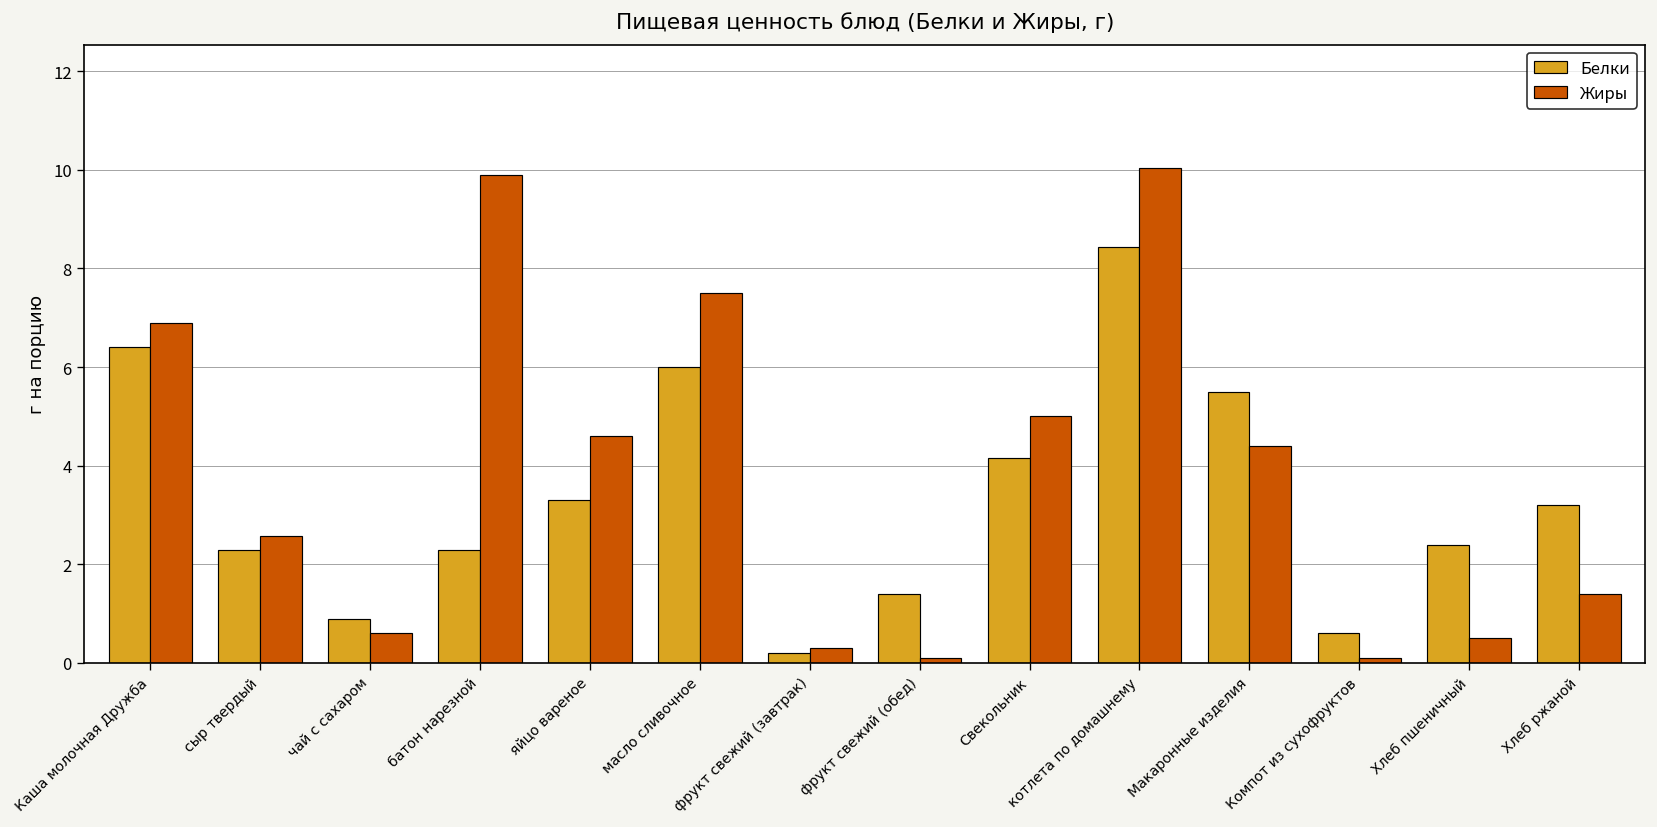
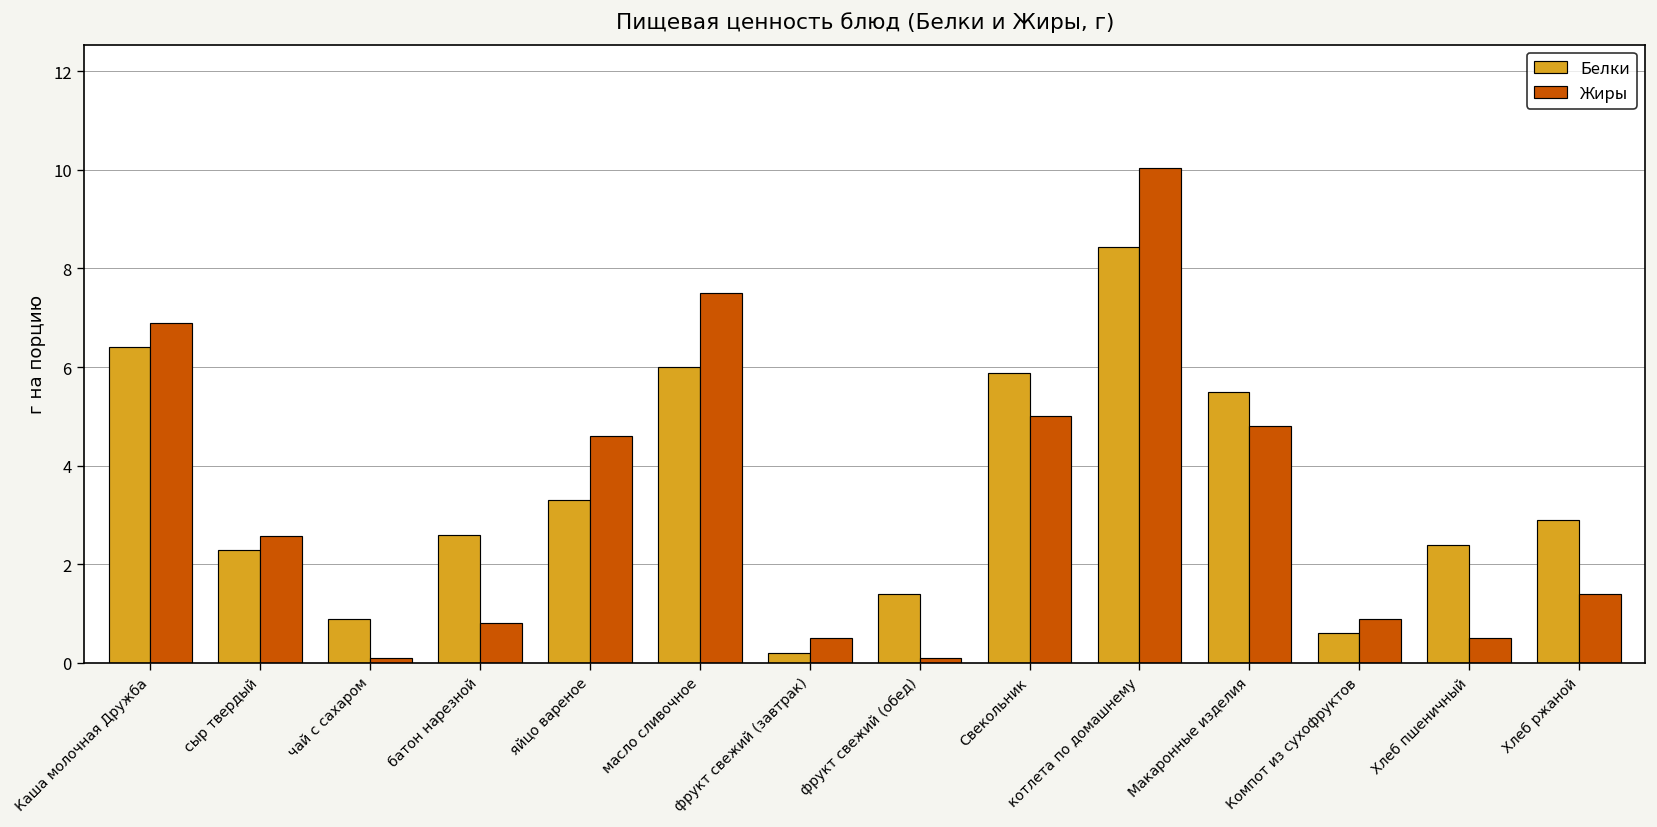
Жиры, чай с сахаром: 0.6 -> 0.1
Белки, батон нарезной: 2.3 -> 2.6
Жиры, батон нарезной: 9.9 -> 0.8
Жиры, фрукт свежий (завтрак): 0.3 -> 0.5
Белки, Свекольник: 4.2 -> 5.9
Жиры, Макаронные изделия: 4.4 -> 4.8
Жиры, Компот из сухофруктов: 0.1 -> 0.9
Белки, Хлеб ржаной: 3.2 -> 2.9
